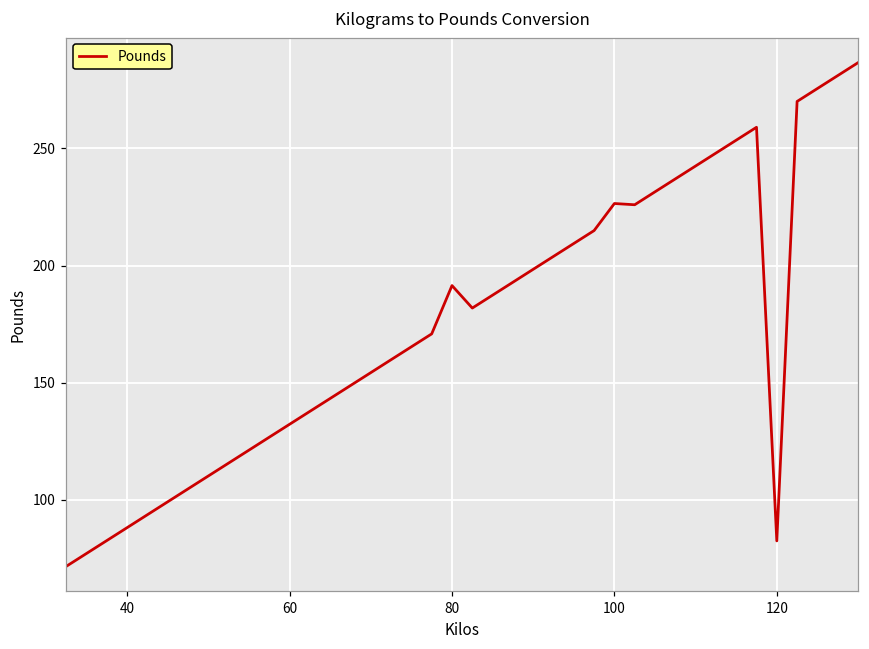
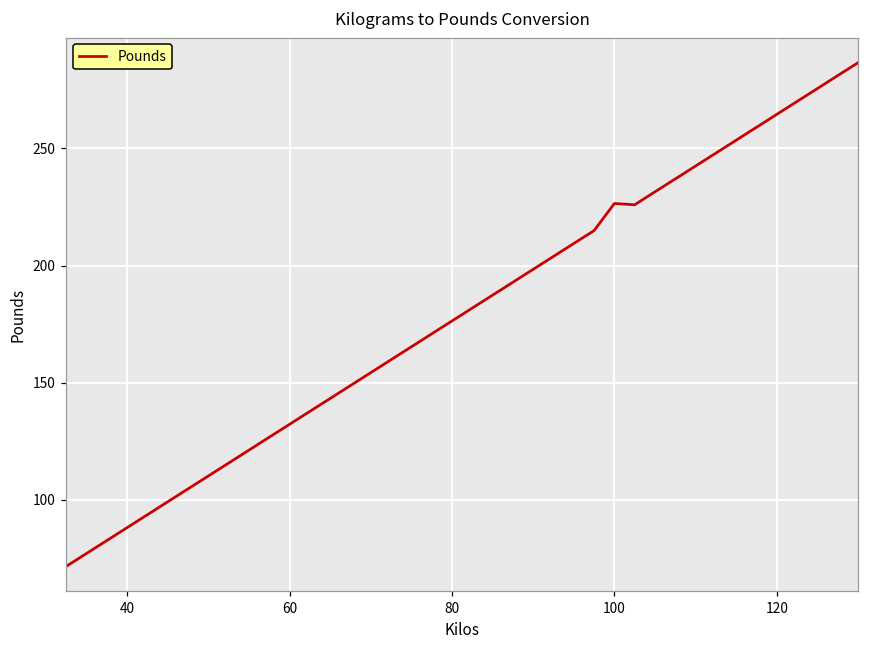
80: 191 -> 176
120: 83 -> 265
